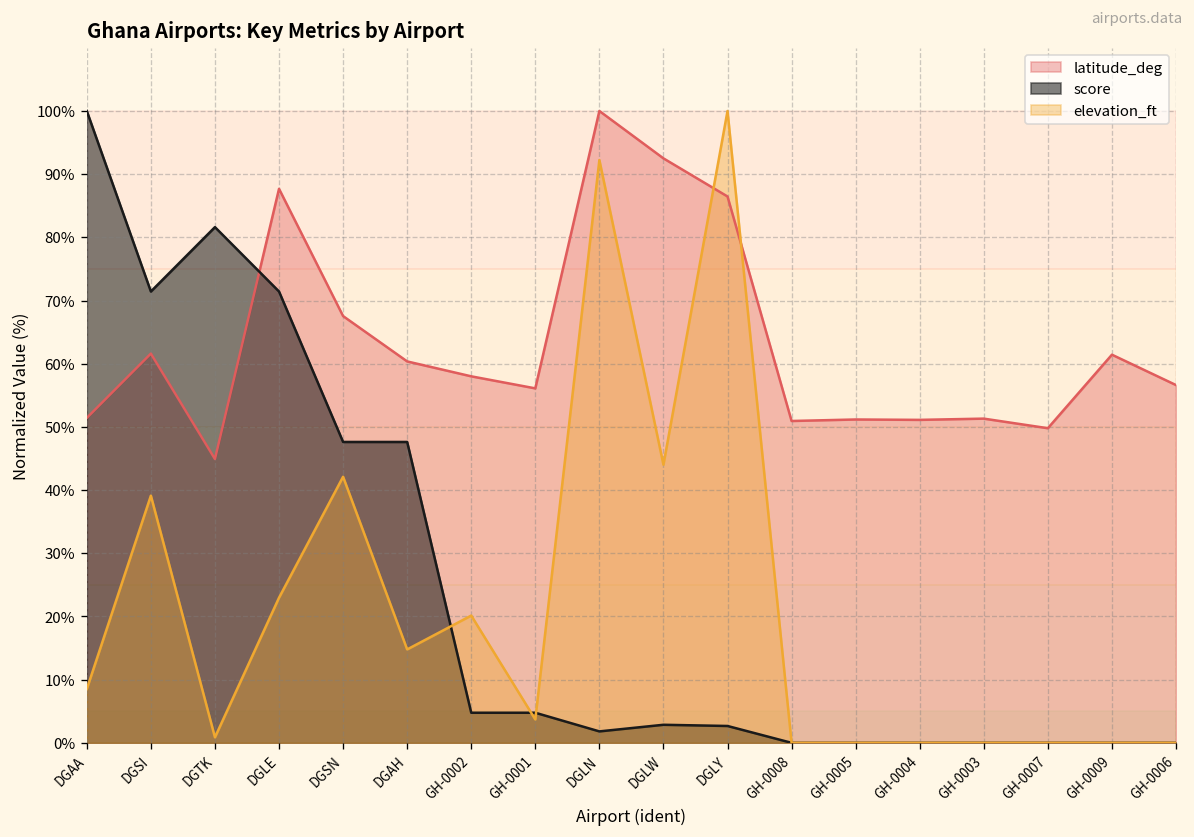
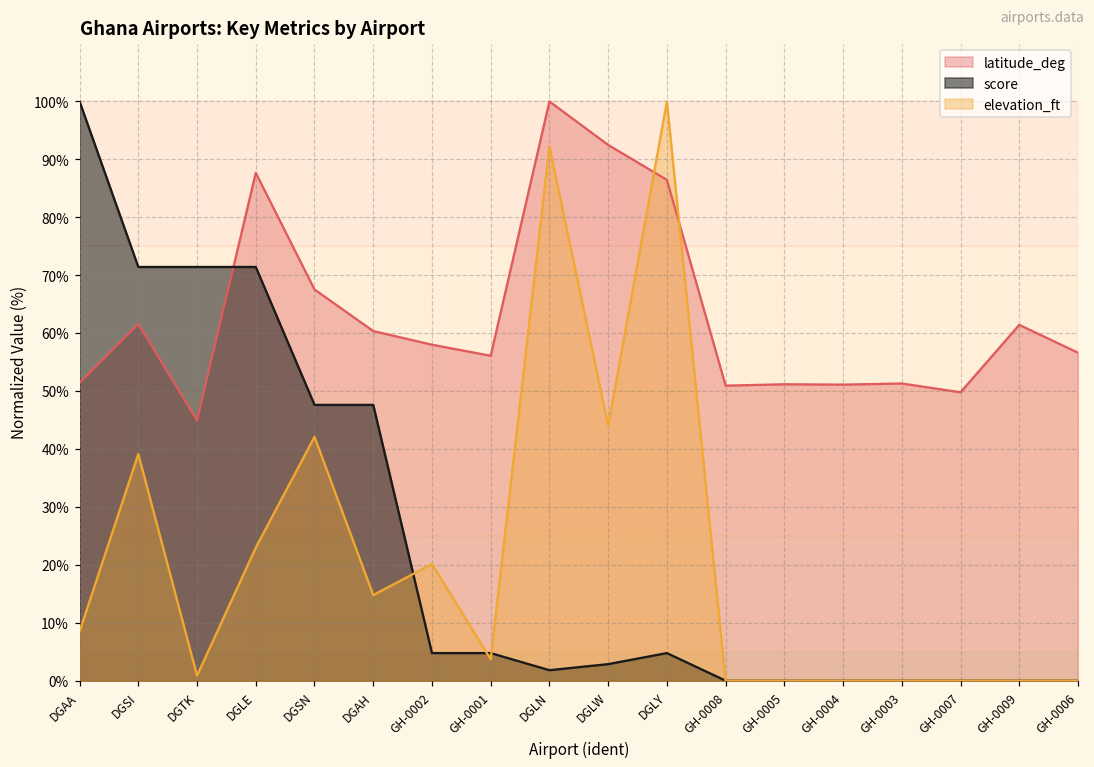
score, DGTK: 82% -> 71%
score, DGLY: 3% -> 5%
